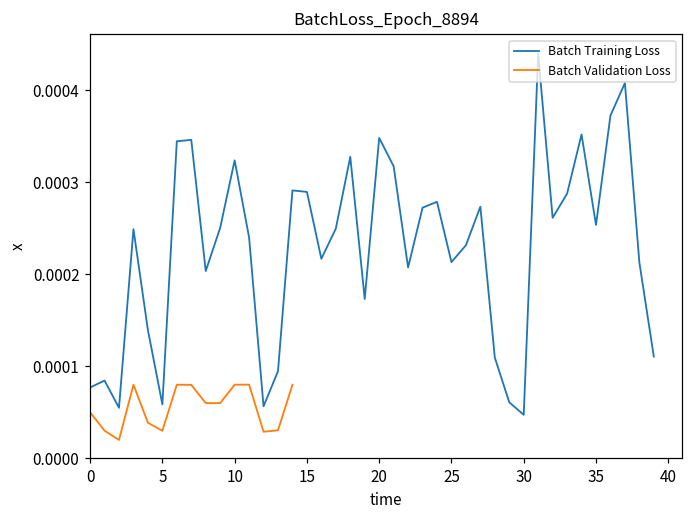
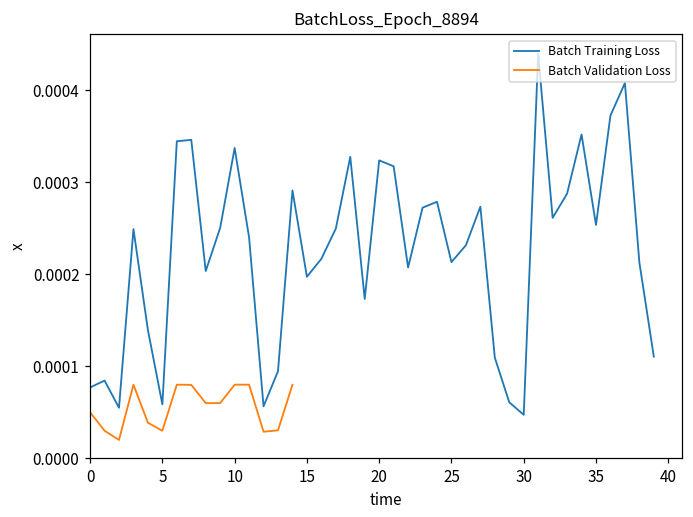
Batch Training Loss, 10: 0.00032 -> 0.00034
Batch Training Loss, 15: 0.00029 -> 0.00020
Batch Training Loss, 20: 0.00035 -> 0.00032
